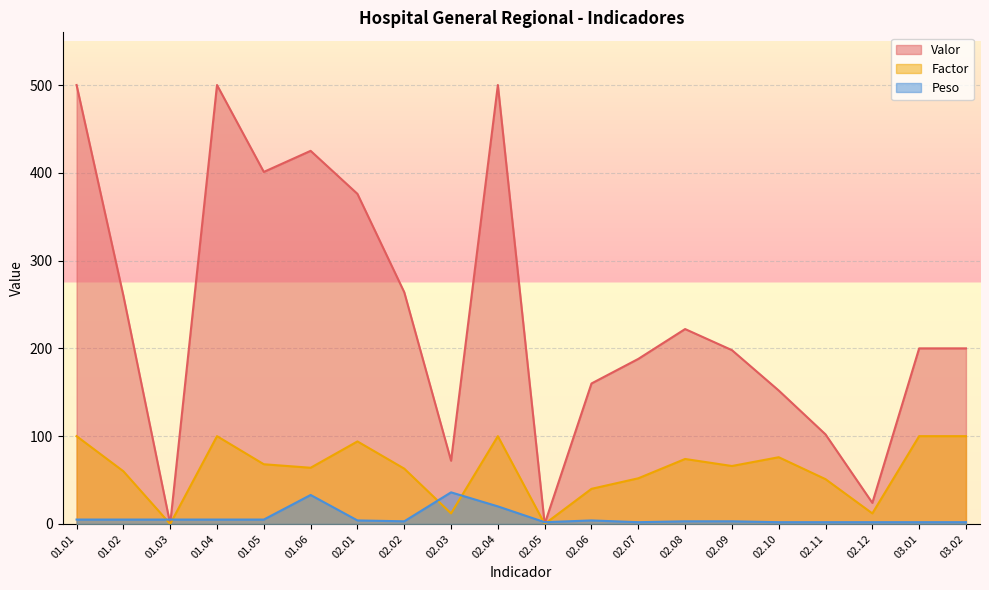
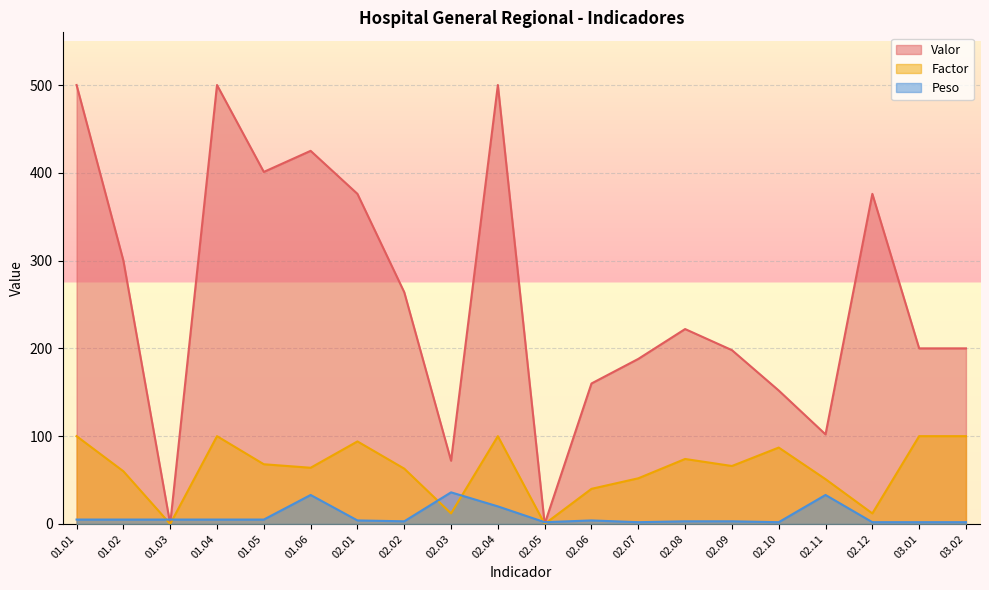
Valor, 01.02: 260 -> 300
Factor, 02.10: 80 -> 90
Peso, 02.11: 0 -> 30
Valor, 02.12: 20 -> 380
